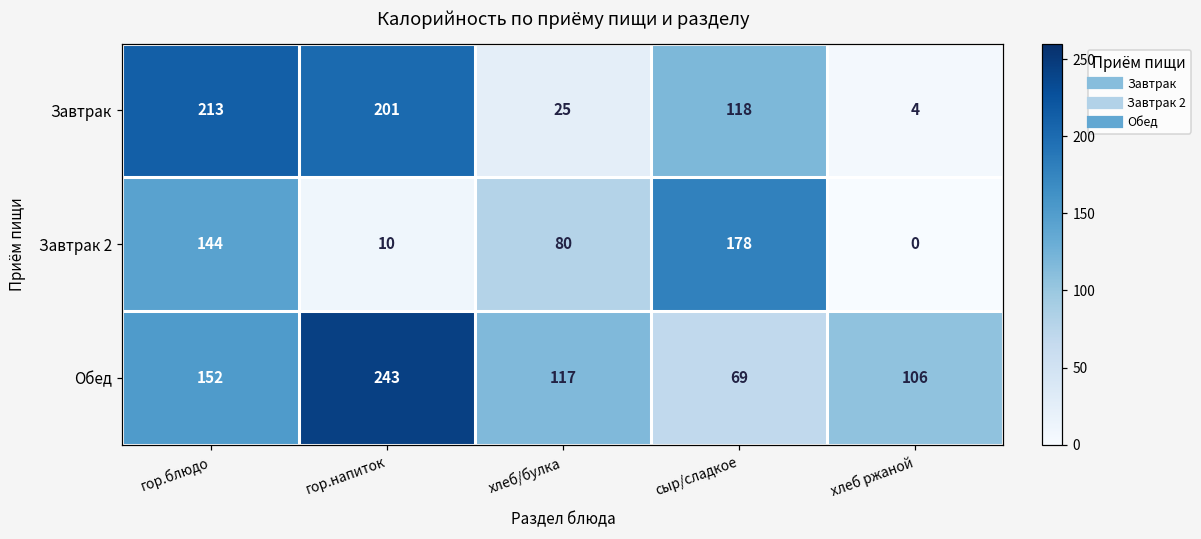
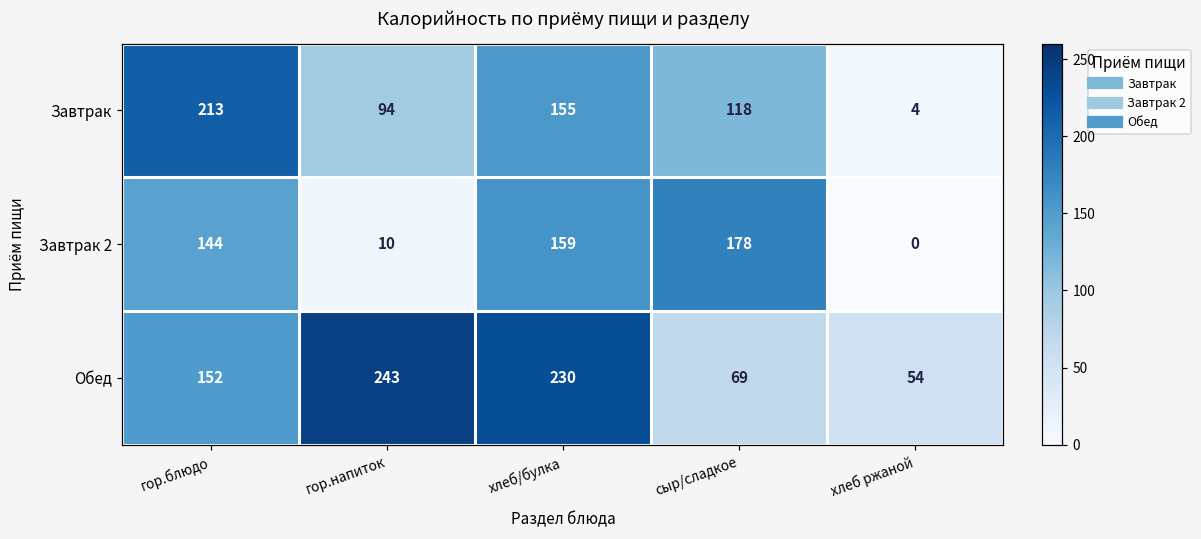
Завтрак, гор.напиток: 201 -> 94
Завтрак, хлеб/булка: 25 -> 155
Завтрак 2, хлеб/булка: 80 -> 159
Обед, хлеб/булка: 117 -> 230
Обед, хлеб ржаной: 106 -> 54
